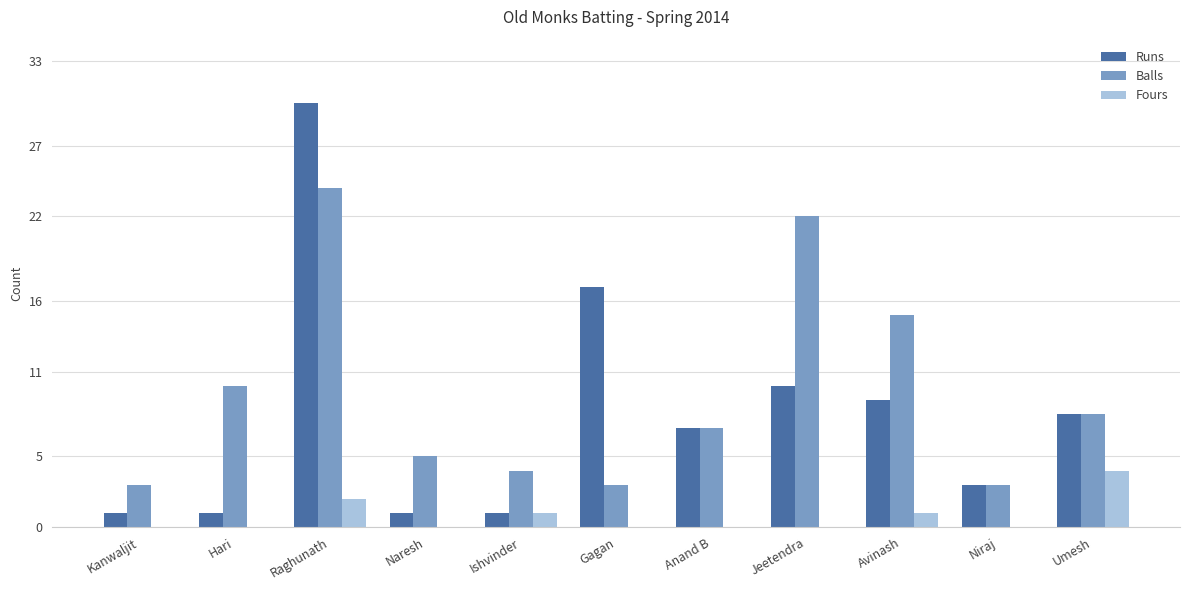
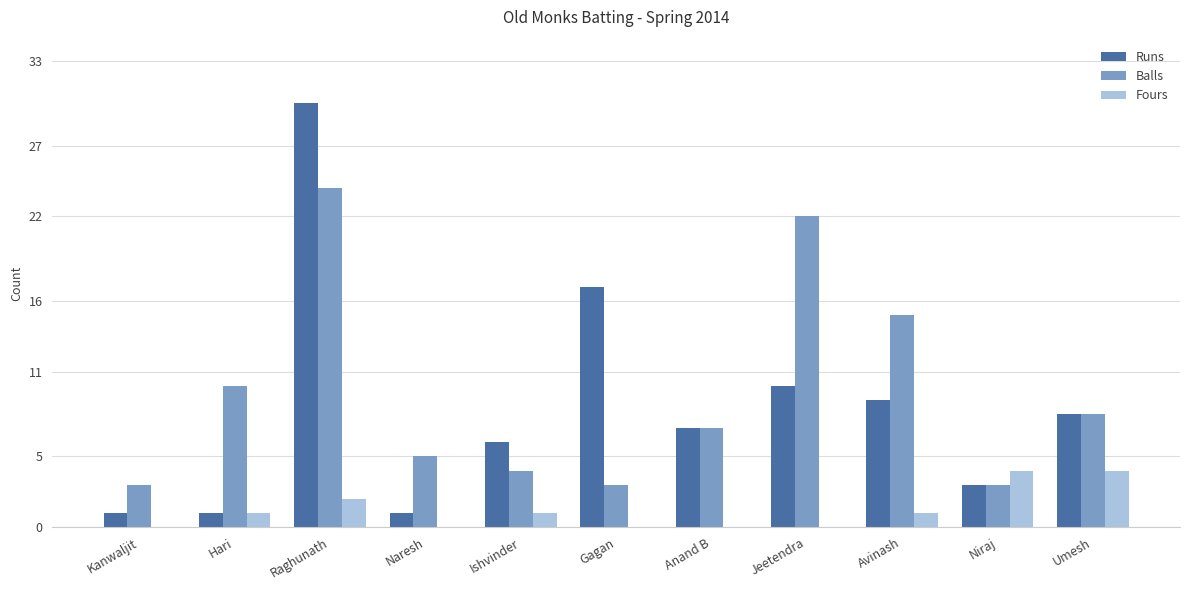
Fours, Hari: 0 -> 1
Runs, Ishvinder: 1 -> 6
Fours, Niraj: 0 -> 4
